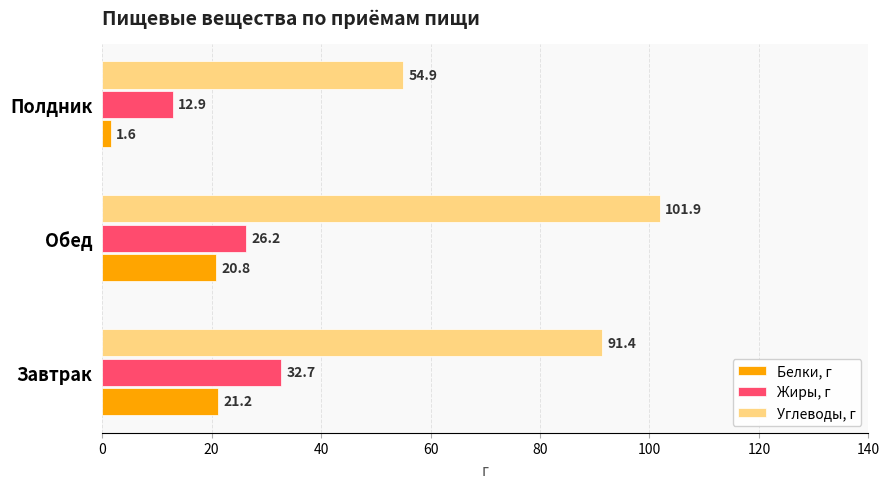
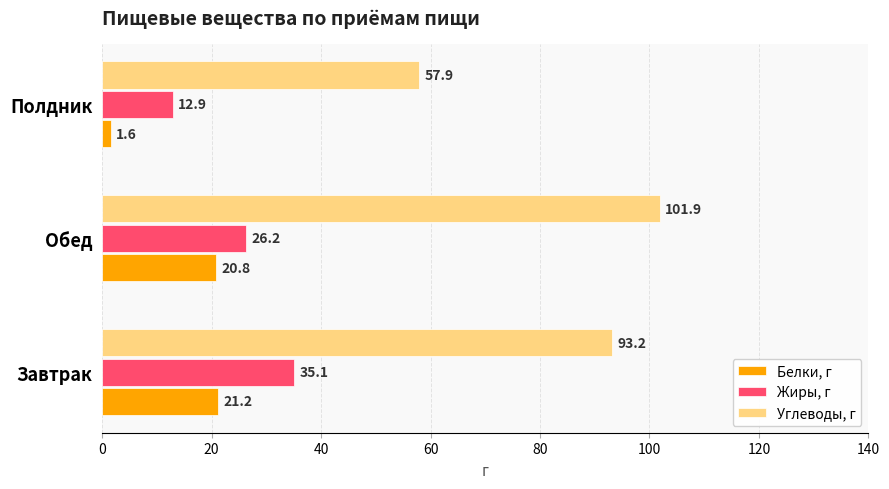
Углеводы, г, Полдник: 54.9 -> 57.9
Углеводы, г, Завтрак: 91.4 -> 93.2
Жиры, г, Завтрак: 32.7 -> 35.1
